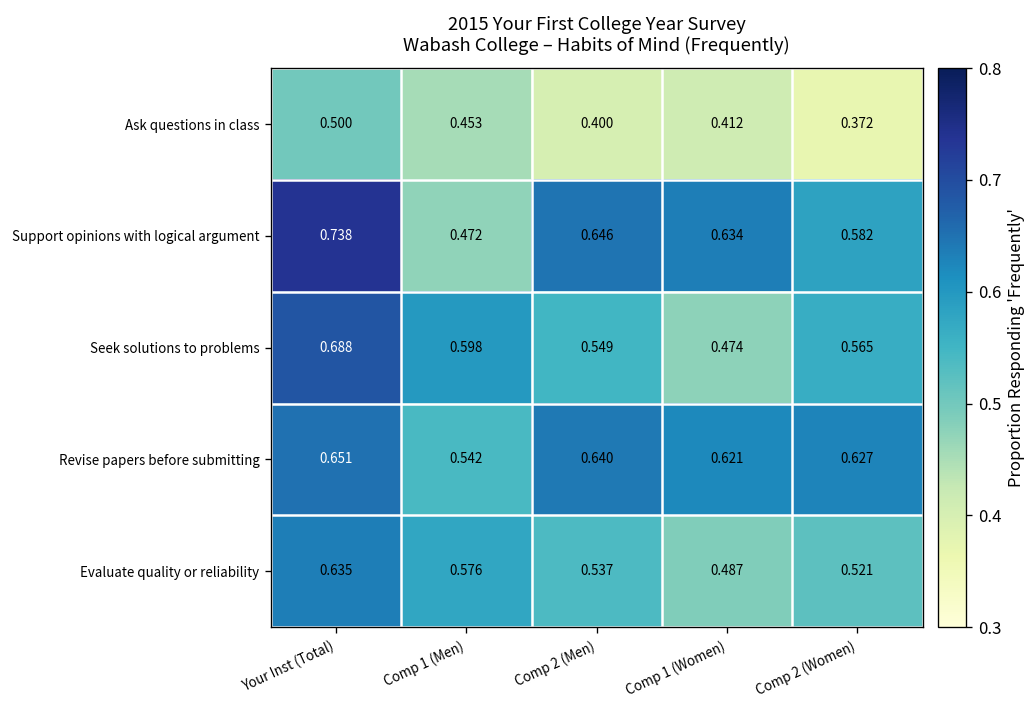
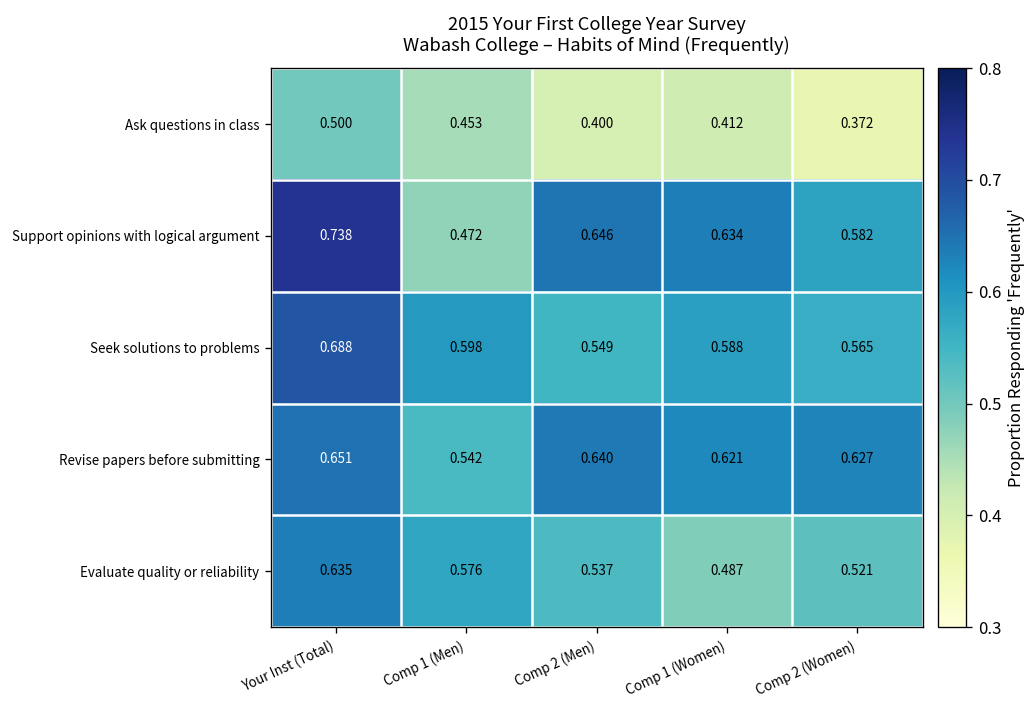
Seek solutions to problems, Comp 1 (Women): 0.474 -> 0.588
